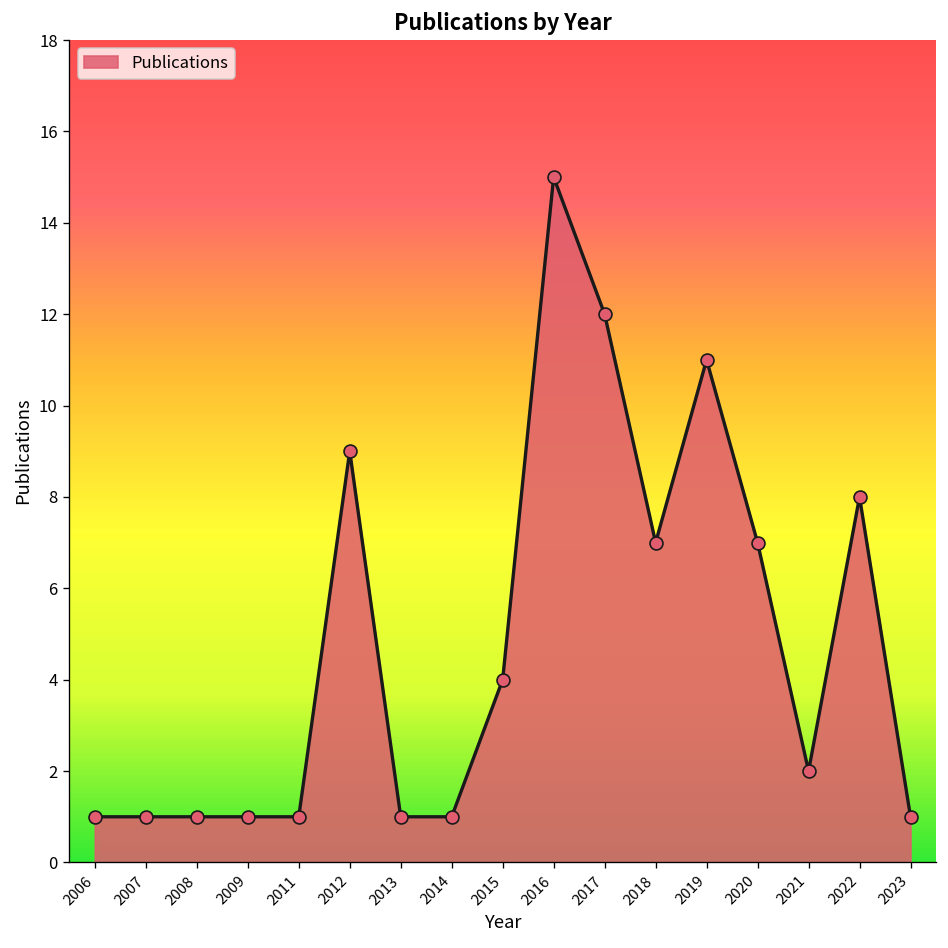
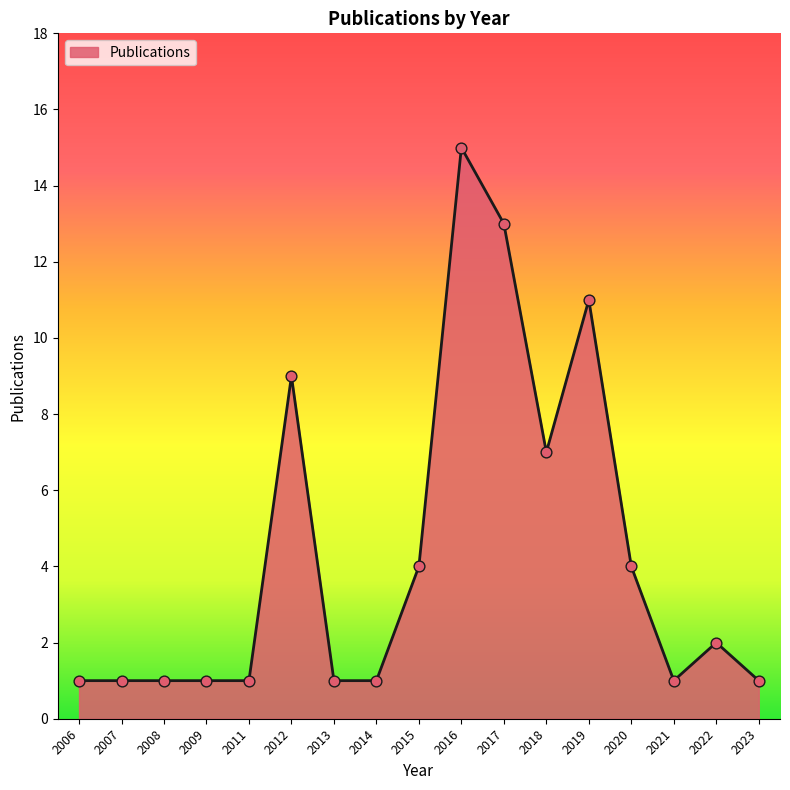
2017: 12 -> 13
2020: 7 -> 4
2021: 2 -> 1
2022: 8 -> 2
